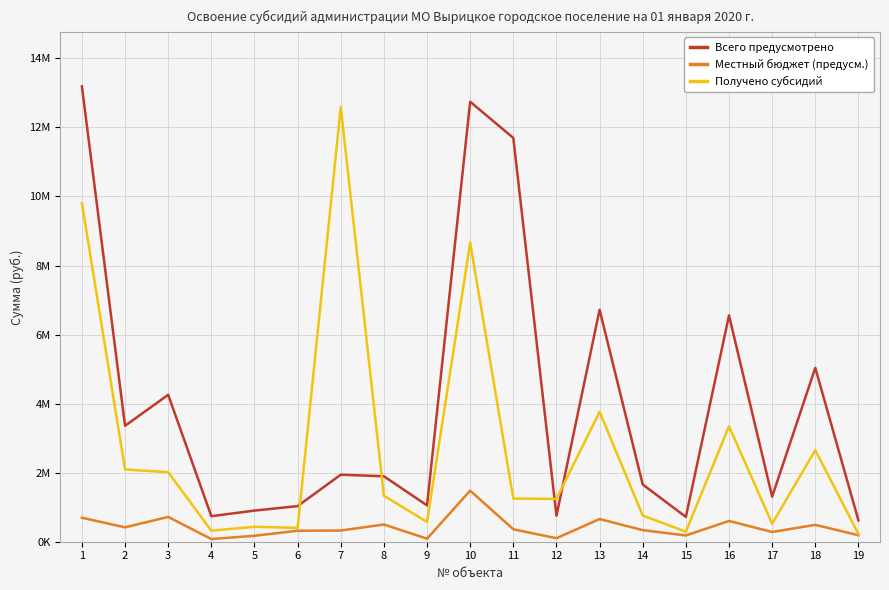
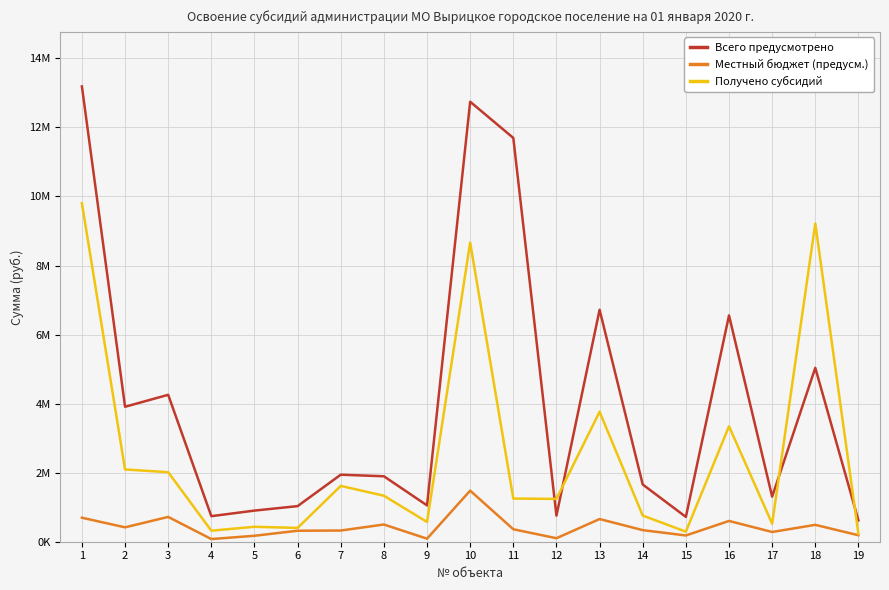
Всего предусмотрено, 2: 3400000 -> 3900000
Получено субсидий, 7: 12600000 -> 1600000
Получено субсидий, 18: 2700000 -> 9200000
